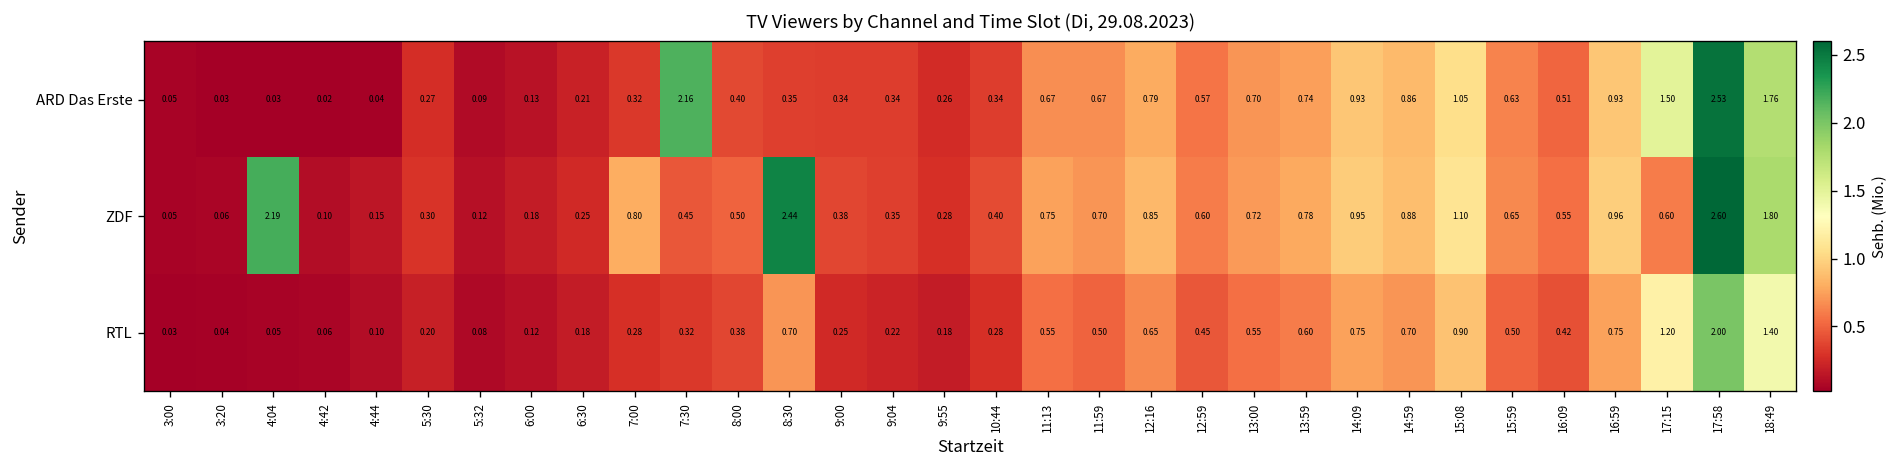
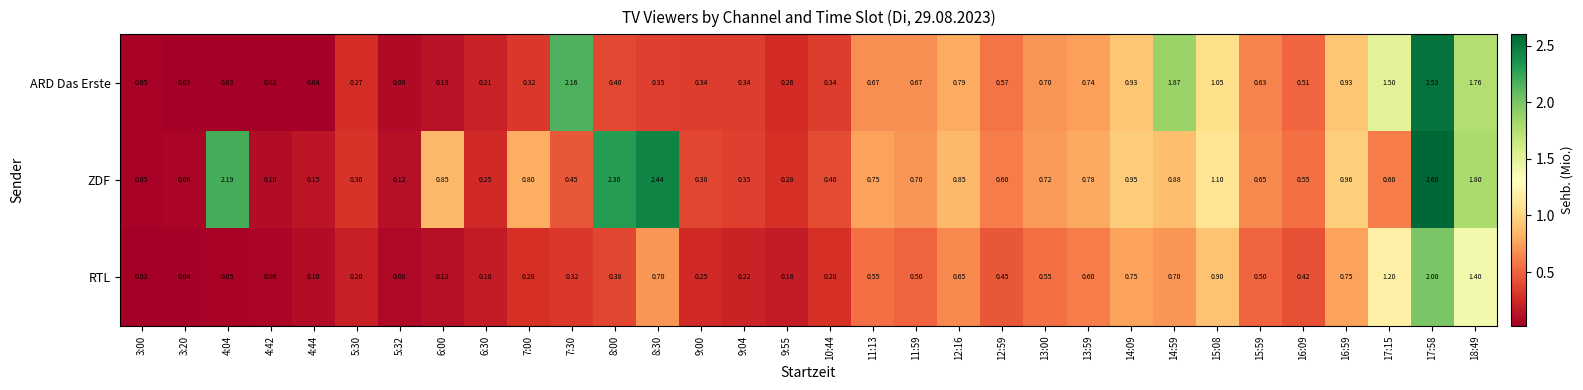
ARD Das Erste, 14:59: 0.86 -> 1.87
ZDF, 6:00: 0.18 -> 0.85
ZDF, 8:00: 0.50 -> 2.30
